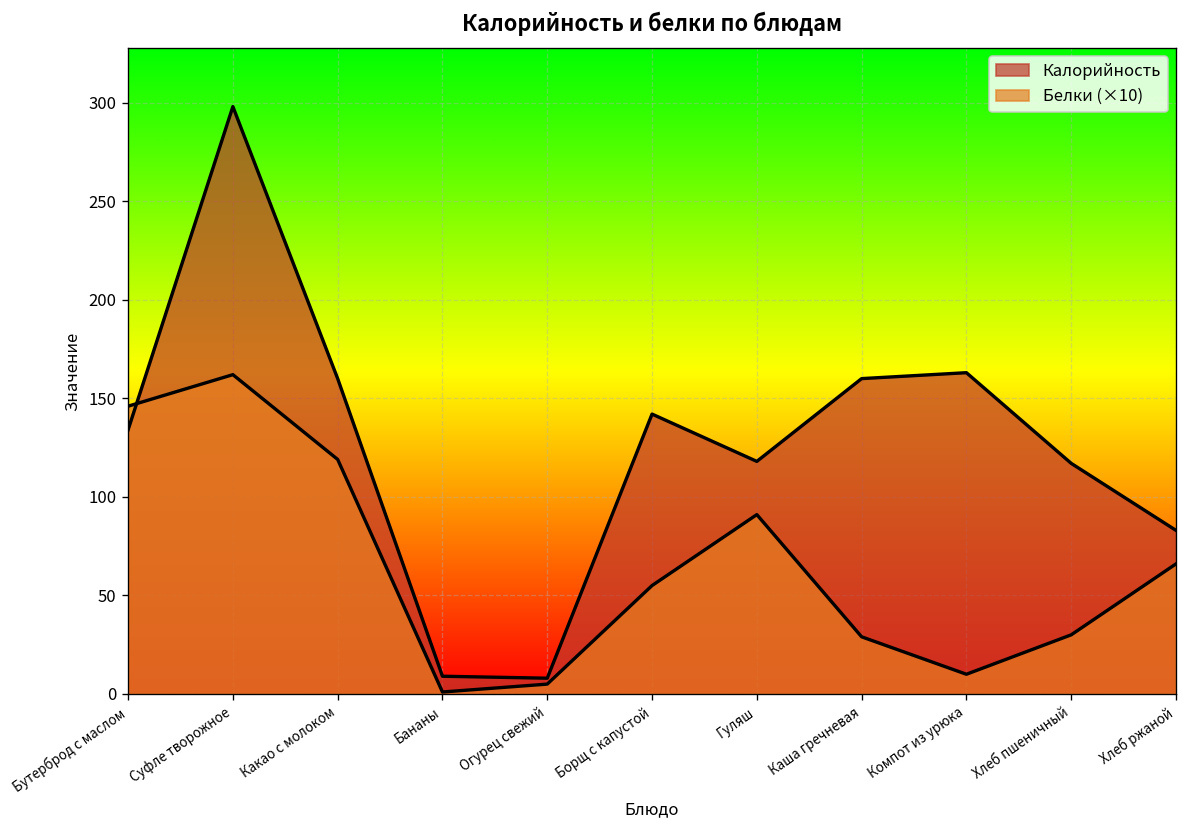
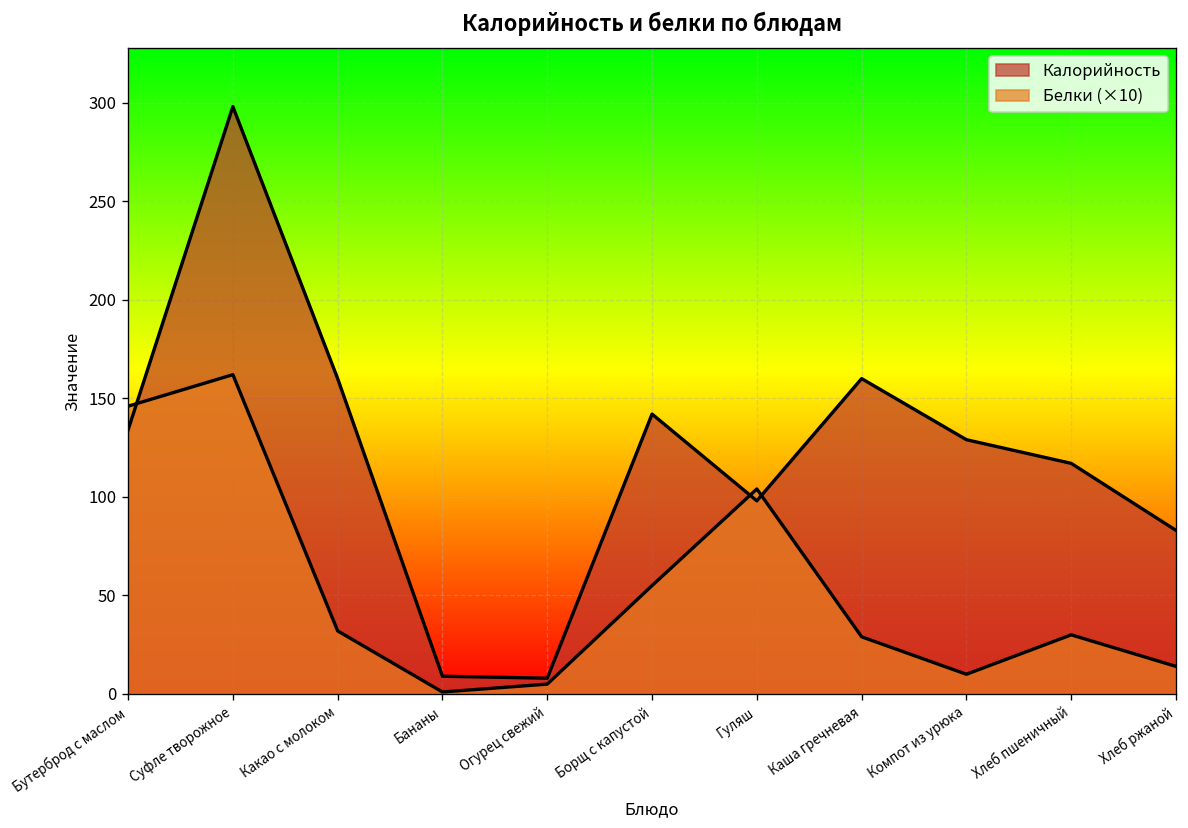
Белки (×10), Какао с молоком: 119 -> 32
Калорийность, Гуляш: 118 -> 98
Белки (×10), Гуляш: 91 -> 104
Калорийность, Компот из урюка: 163 -> 129
Белки (×10), Хлеб ржаной: 66 -> 14
